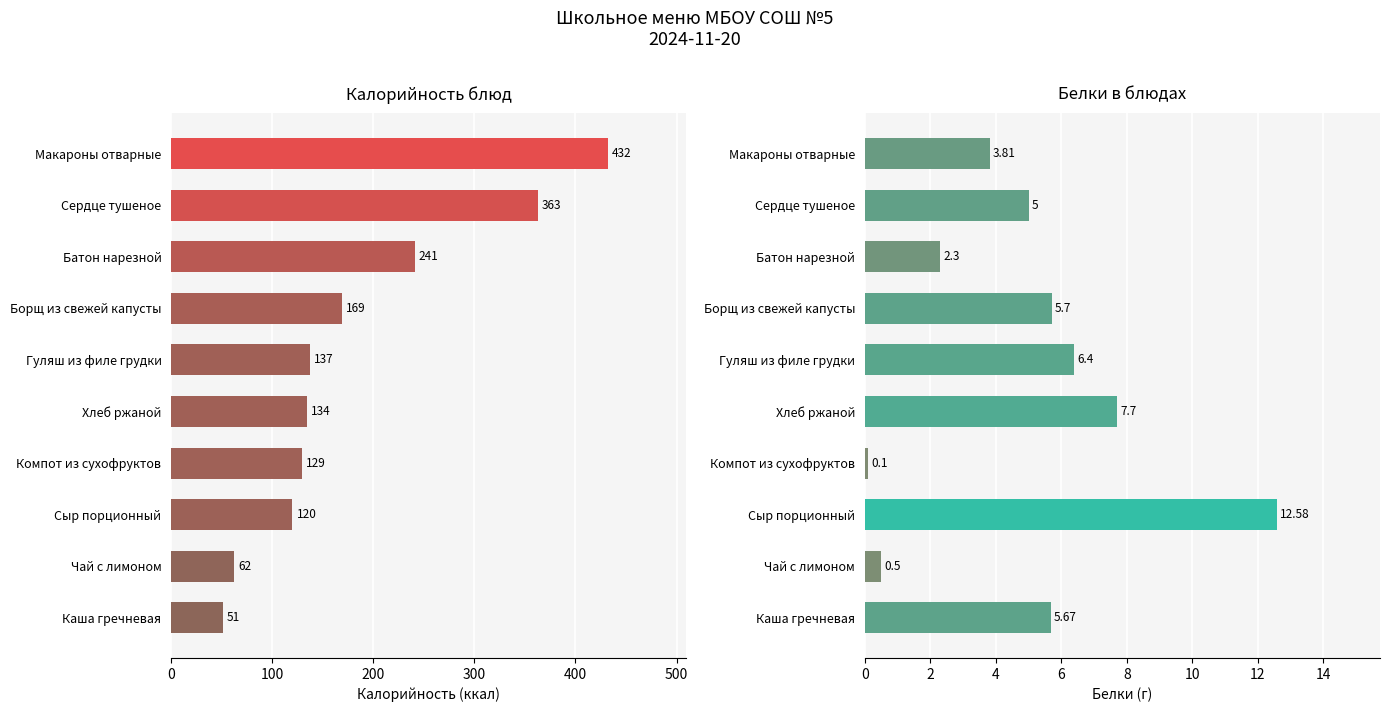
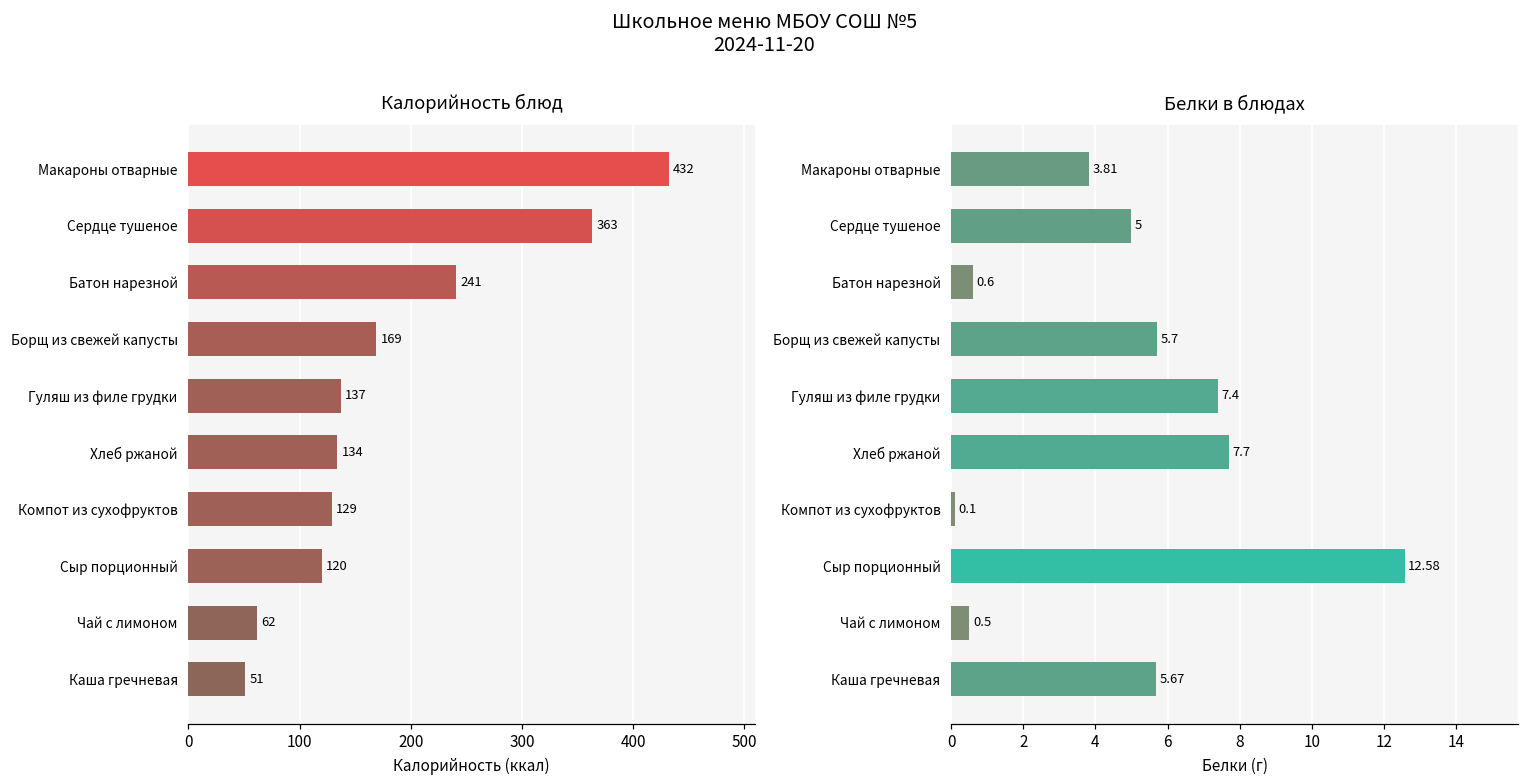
Белки в блюдах, Батон нарезной: 2.3 -> 0.6
Белки в блюдах, Гуляш из филе грудки: 6.4 -> 7.4
